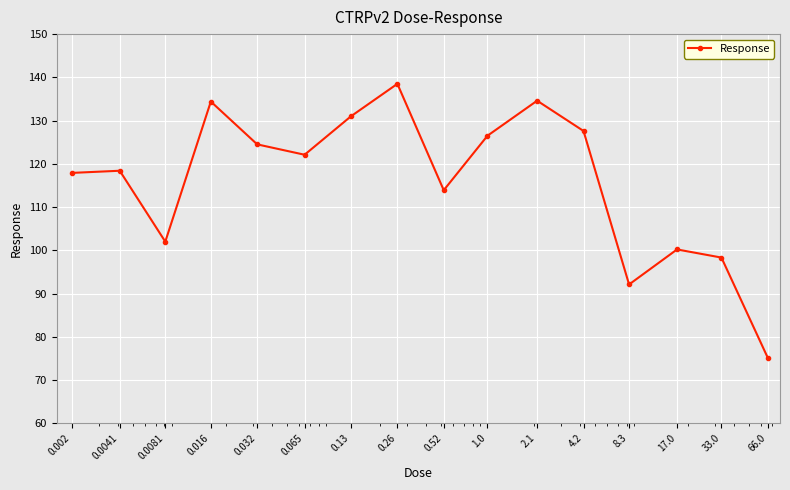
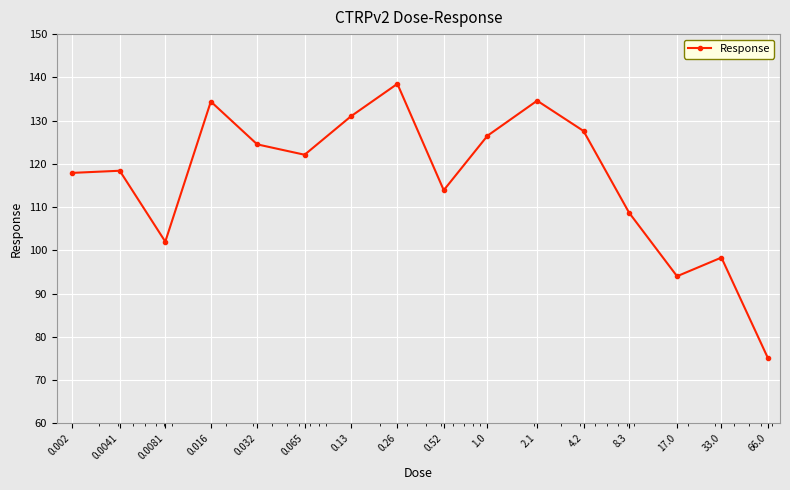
8.3: 92 -> 109
17.0: 100 -> 94
